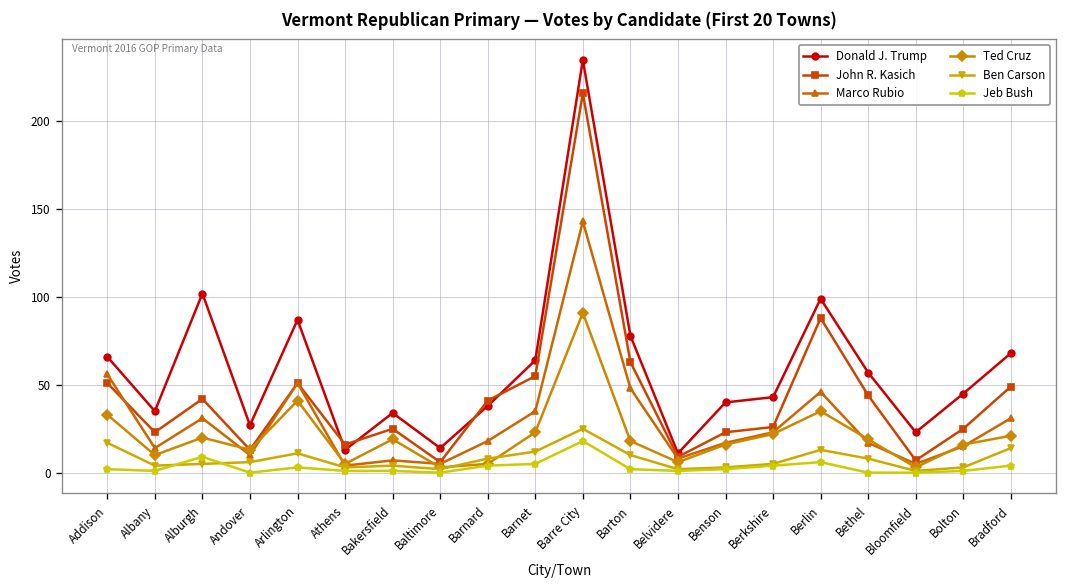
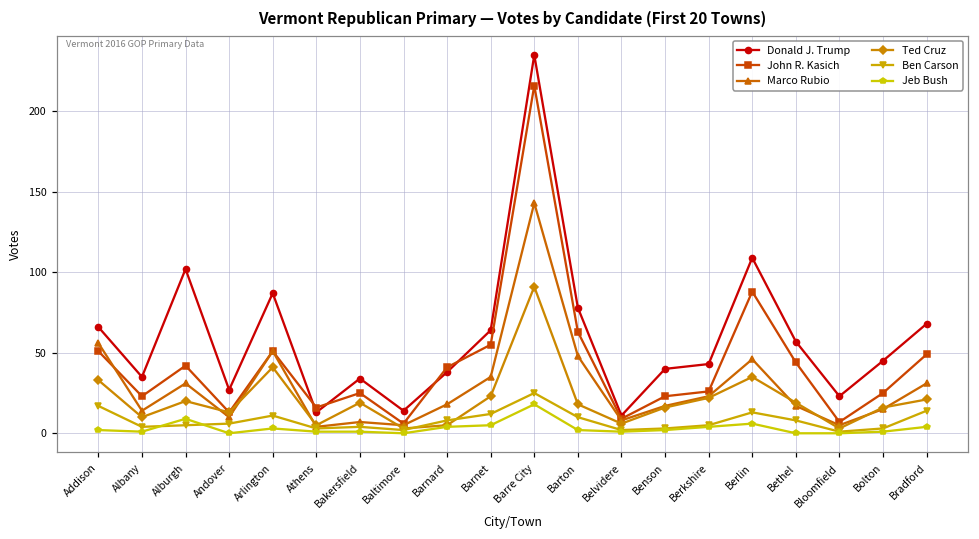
Donald J. Trump, Berlin: 99 -> 109
